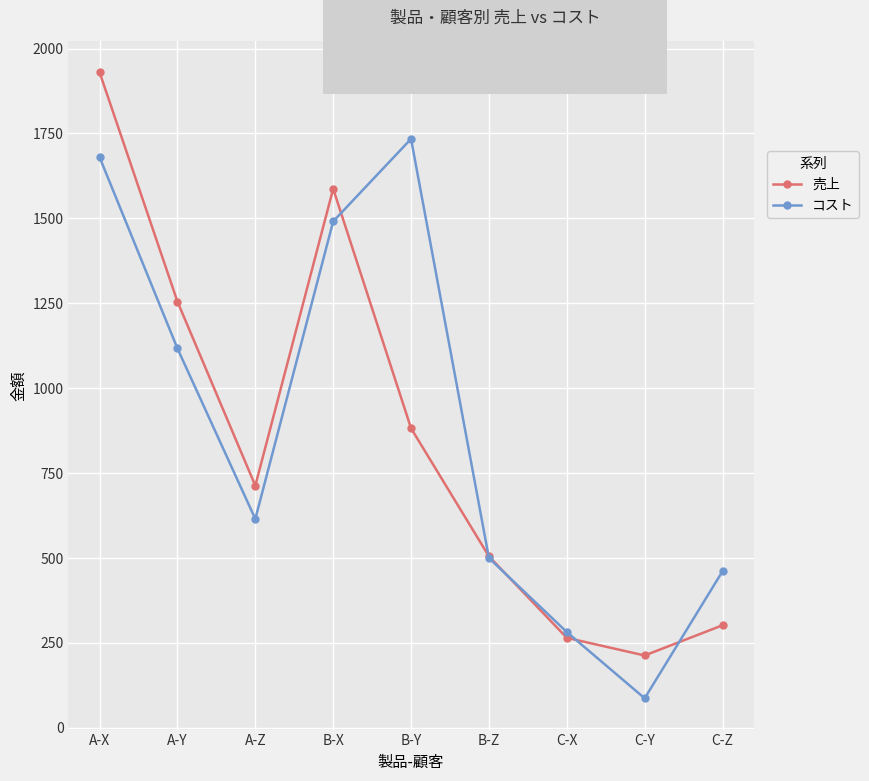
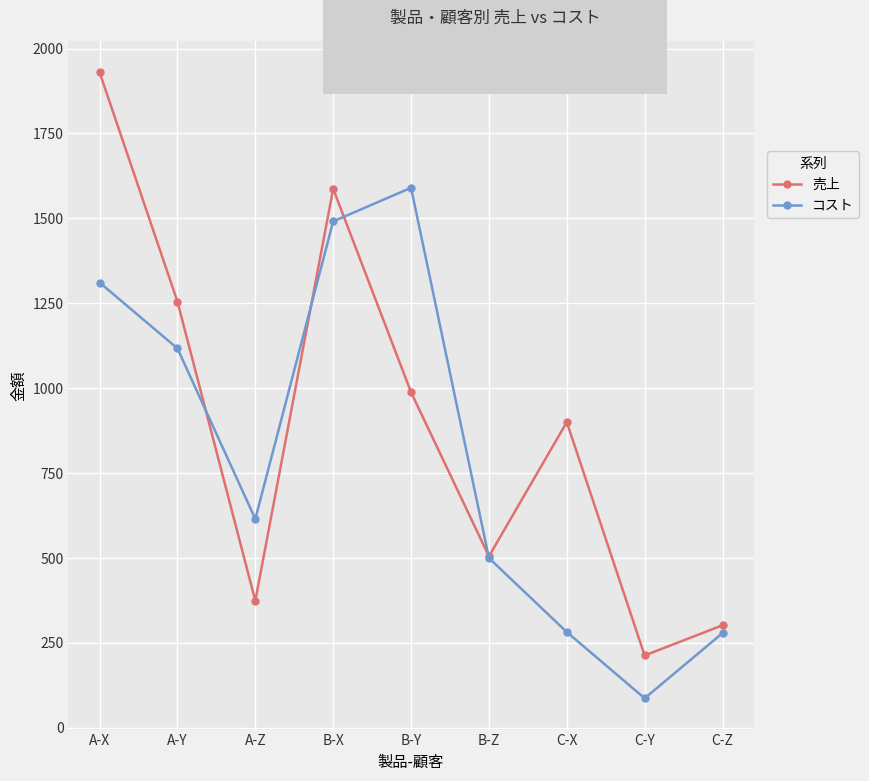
コスト, A-X: 1680 -> 1310
売上, A-Z: 710 -> 370
売上, B-Y: 880 -> 990
コスト, B-Y: 1730 -> 1590
売上, C-X: 270 -> 900
コスト, C-Z: 460 -> 280
